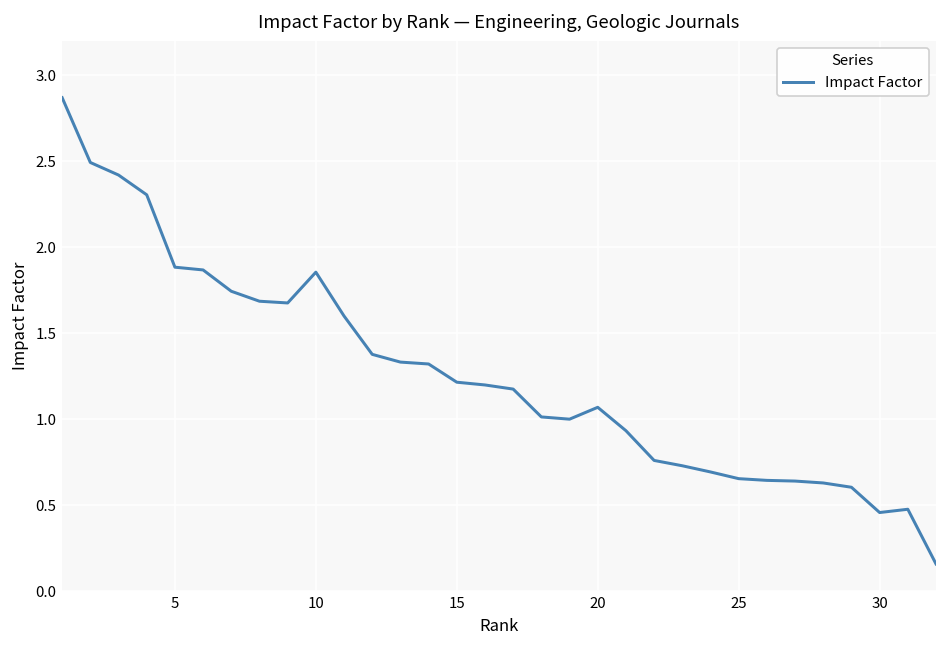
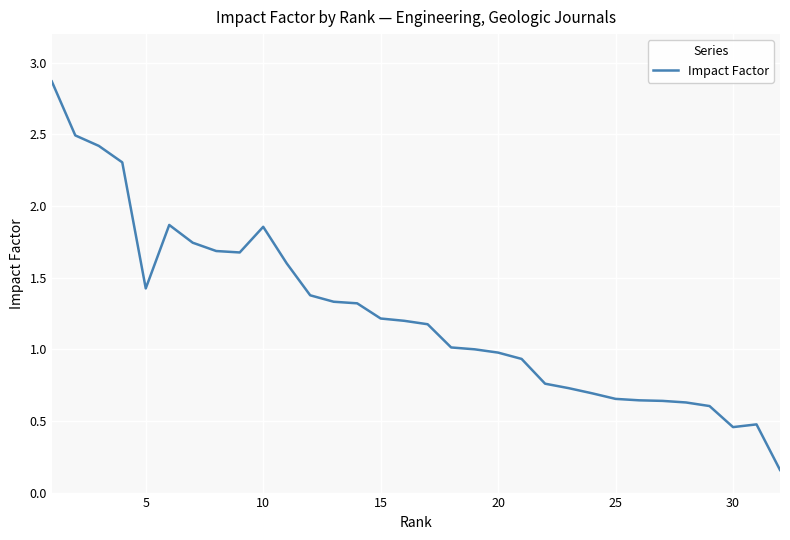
5: 1.88 -> 1.43
20: 1.07 -> 0.98
